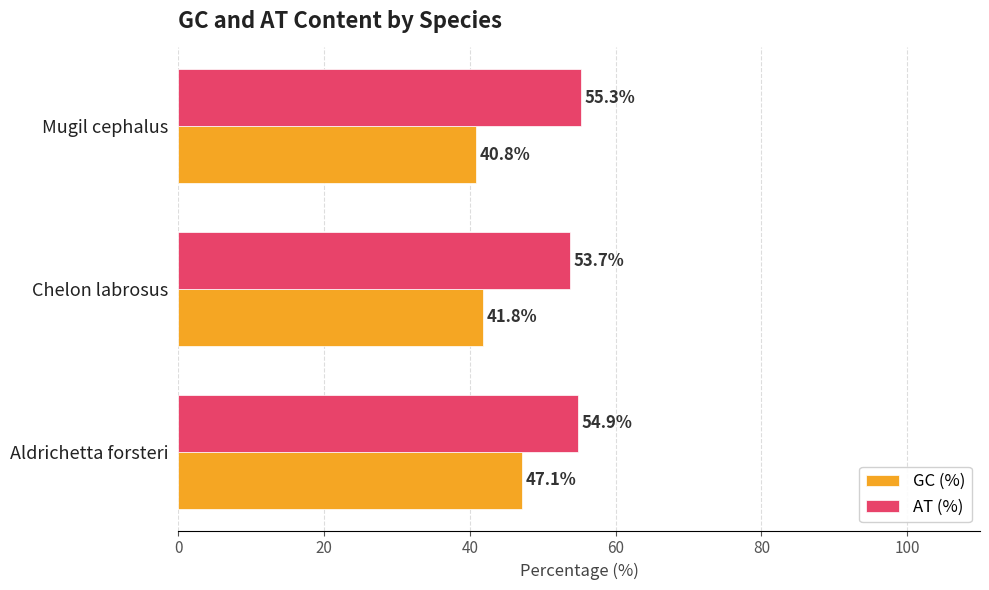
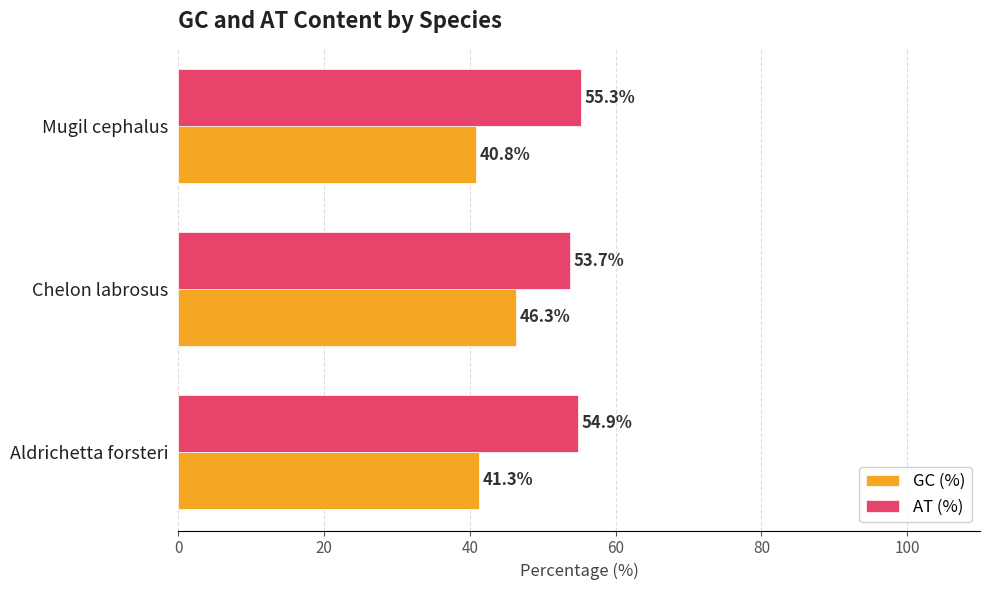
GC (%), Chelon labrosus: 41.8% -> 46.3%
GC (%), Aldrichetta forsteri: 47.1% -> 41.3%
